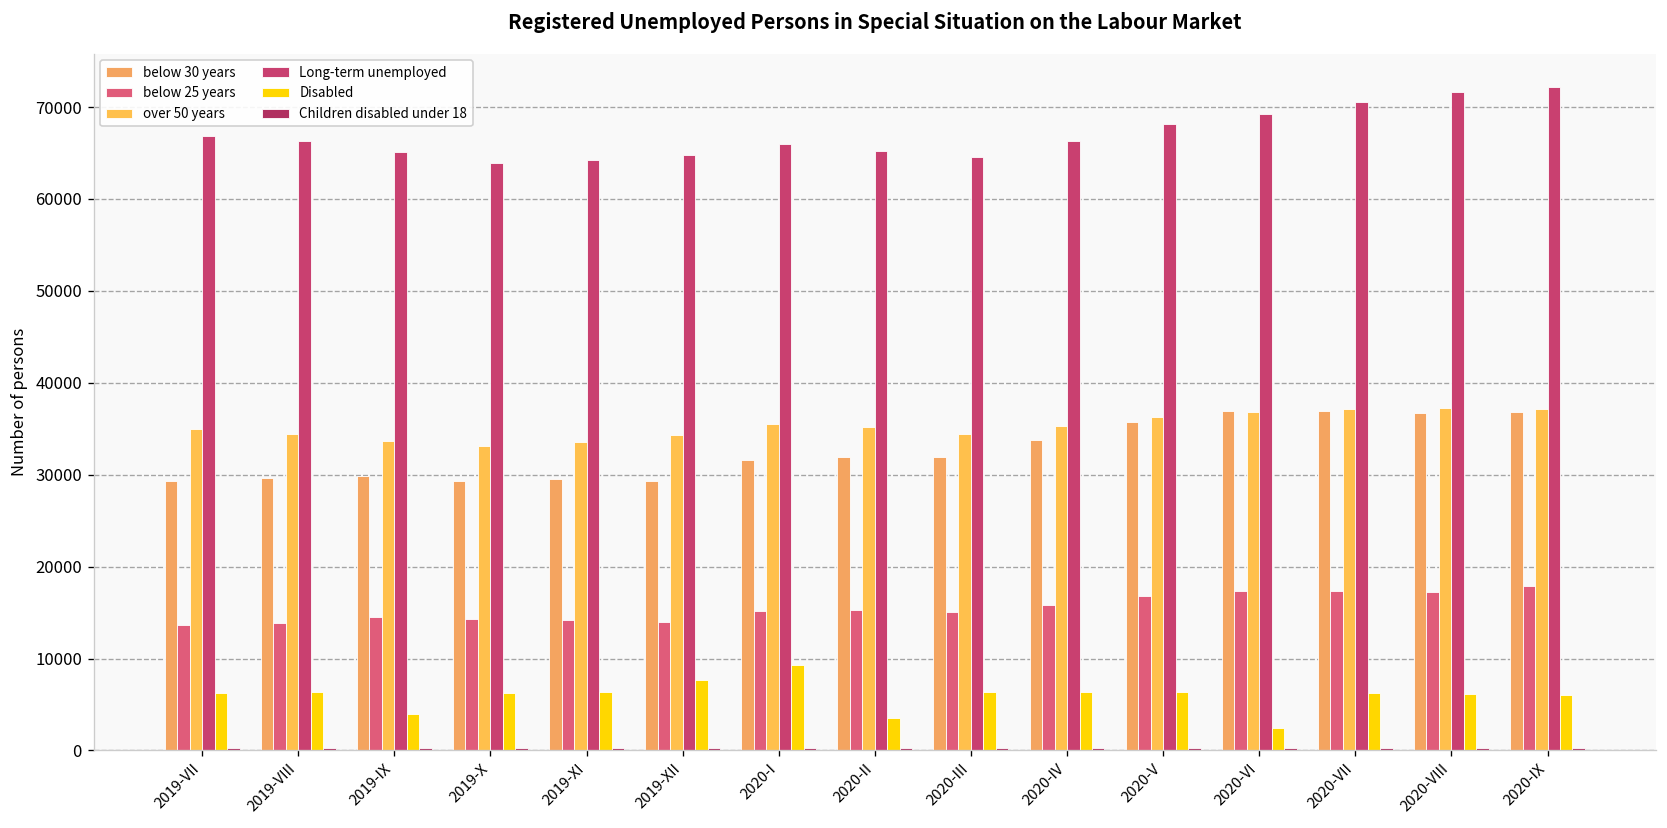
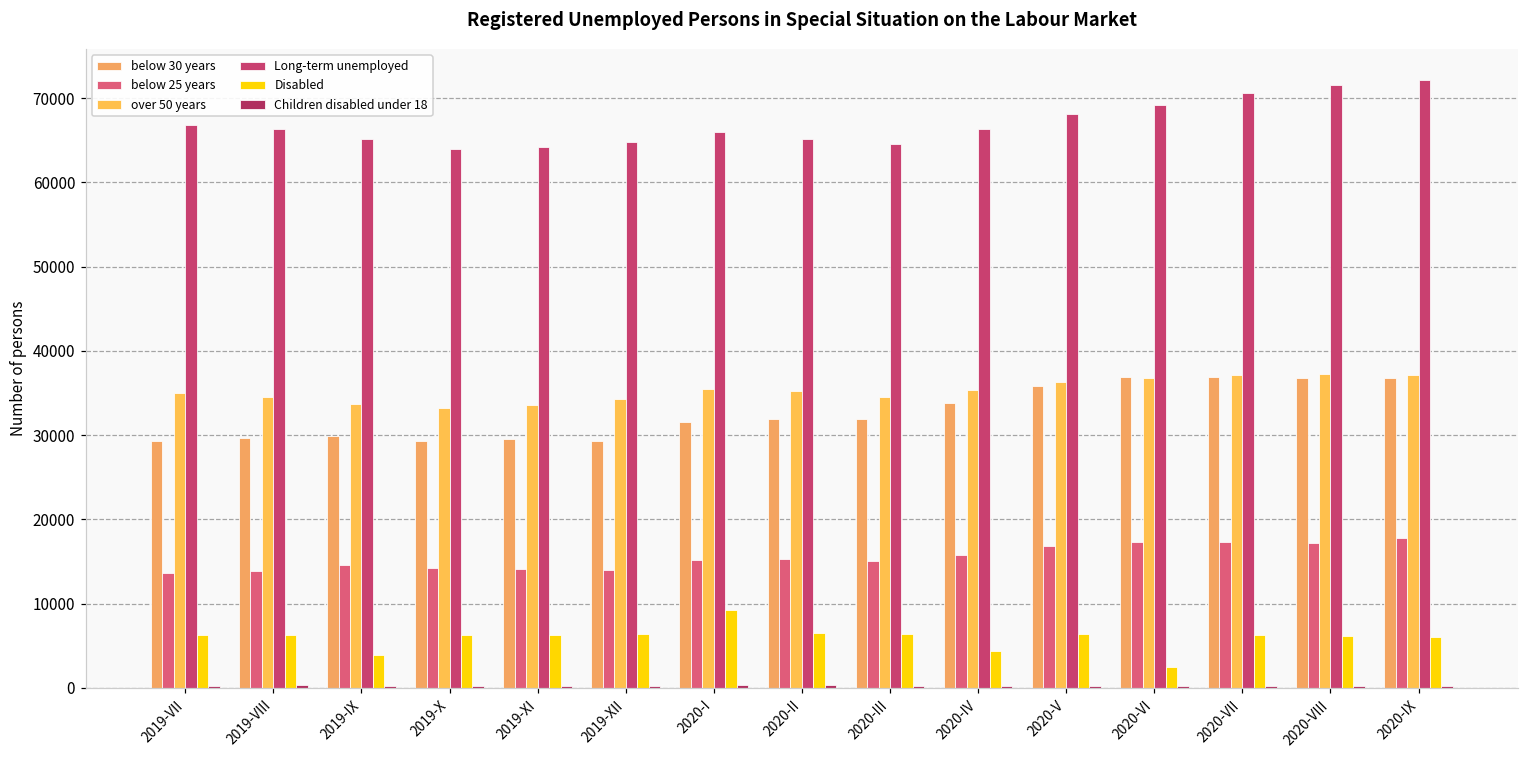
Disabled, 2019-XII: 8000 -> 6000
Disabled, 2020-II: 4000 -> 6000
Disabled, 2020-IV: 6000 -> 4000
